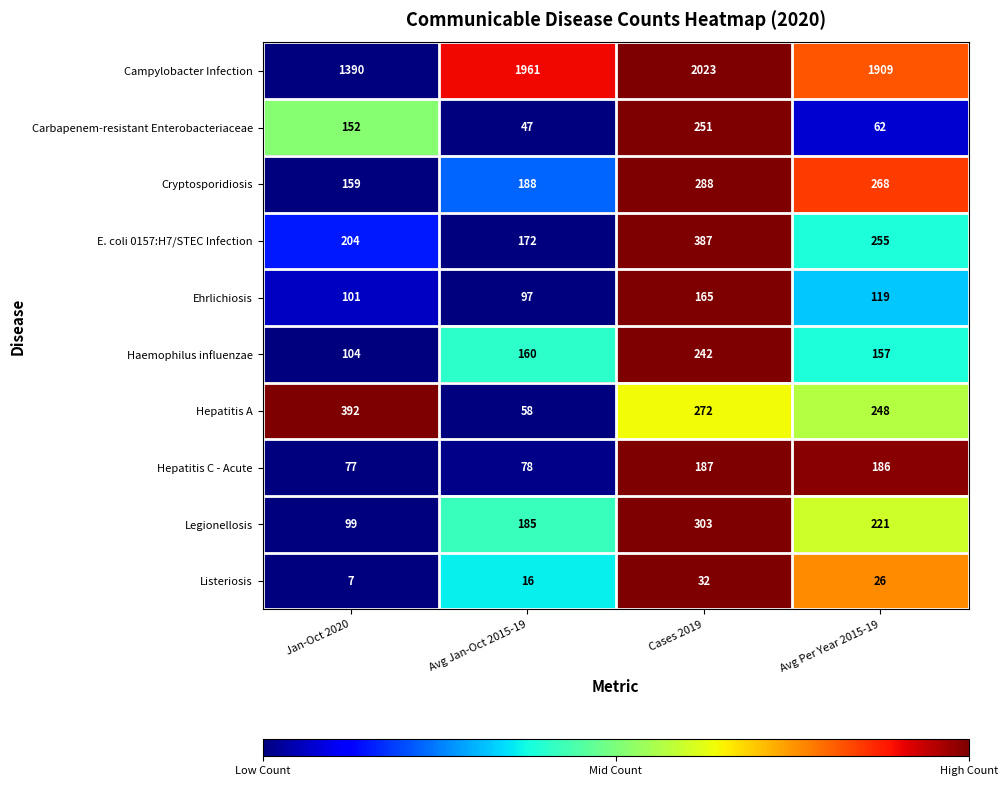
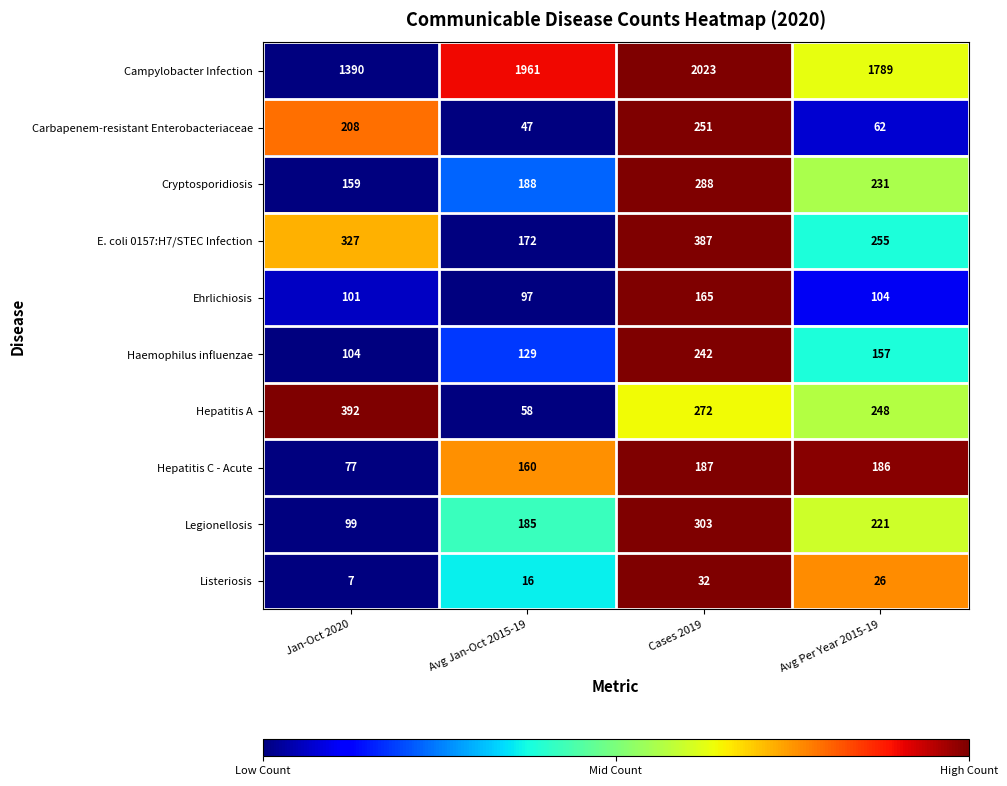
Campylobacter Infection, Avg Per Year 2015-19: 1909 -> 1789
Carbapenem-resistant Enterobacteriaceae, Jan-Oct 2020: 152 -> 208
Cryptosporidiosis, Avg Per Year 2015-19: 268 -> 231
E. coli 0157:H7/STEC Infection, Jan-Oct 2020: 204 -> 327
Ehrlichiosis, Avg Per Year 2015-19: 119 -> 104
Haemophilus influenzae, Avg Jan-Oct 2015-19: 160 -> 129
Hepatitis C - Acute, Avg Jan-Oct 2015-19: 78 -> 160
